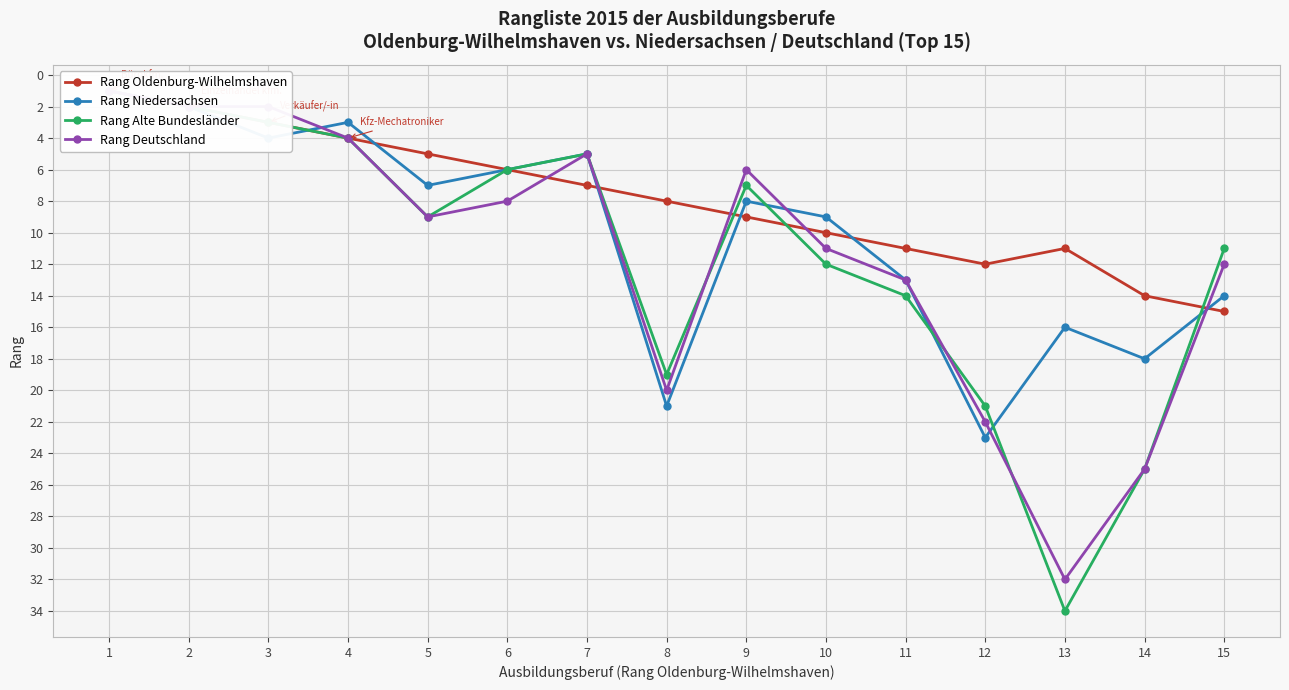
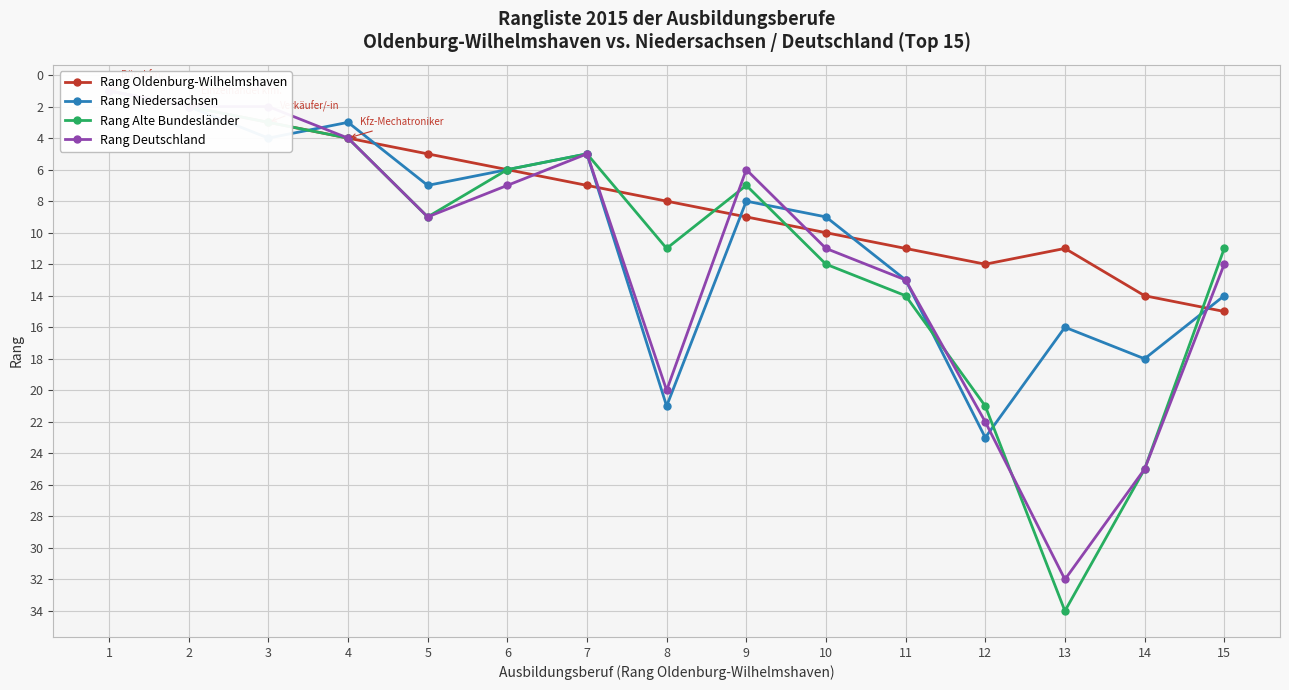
Rang Deutschland, 6: 8 -> 7
Rang Alte Bundesländer, 8: 19 -> 11
